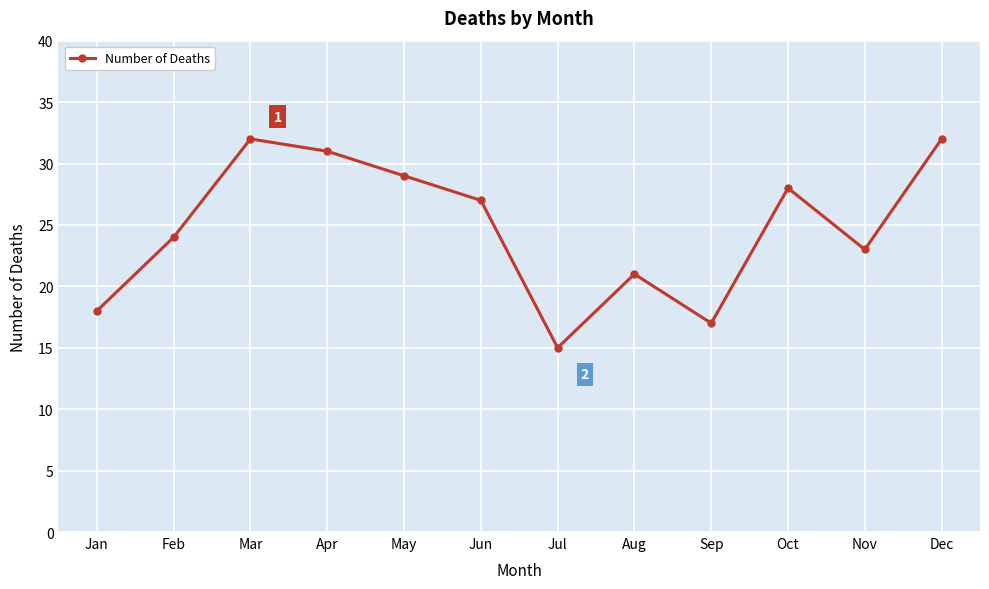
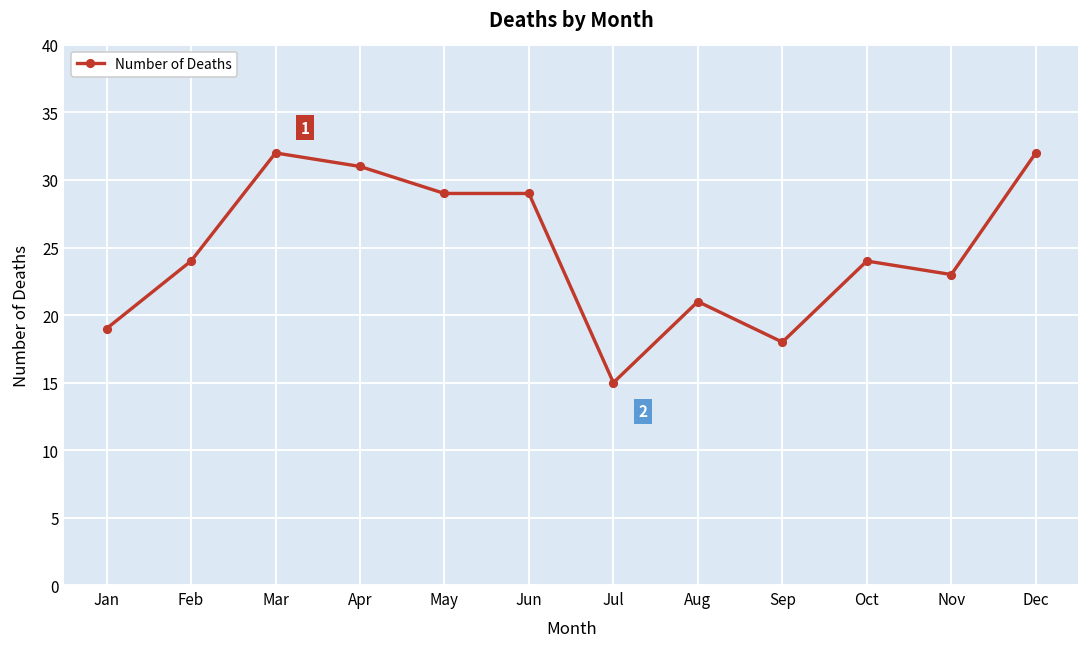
Jan: 18 -> 19
Jun: 27 -> 29
Sep: 17 -> 18
Oct: 28 -> 24
